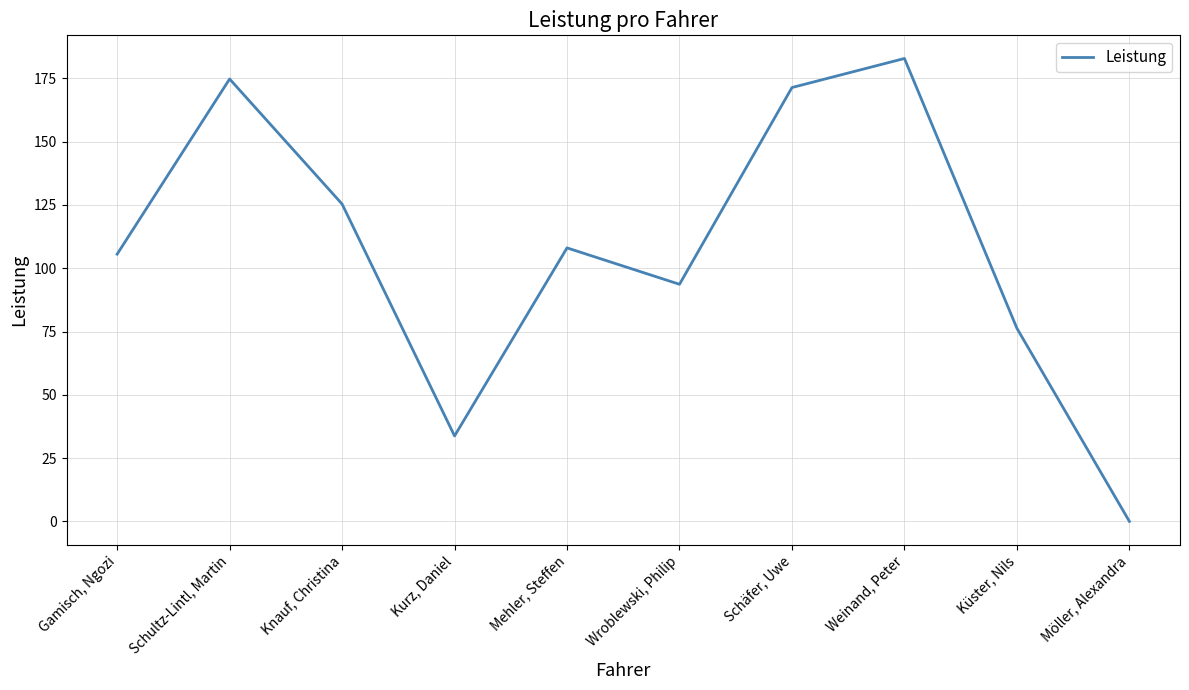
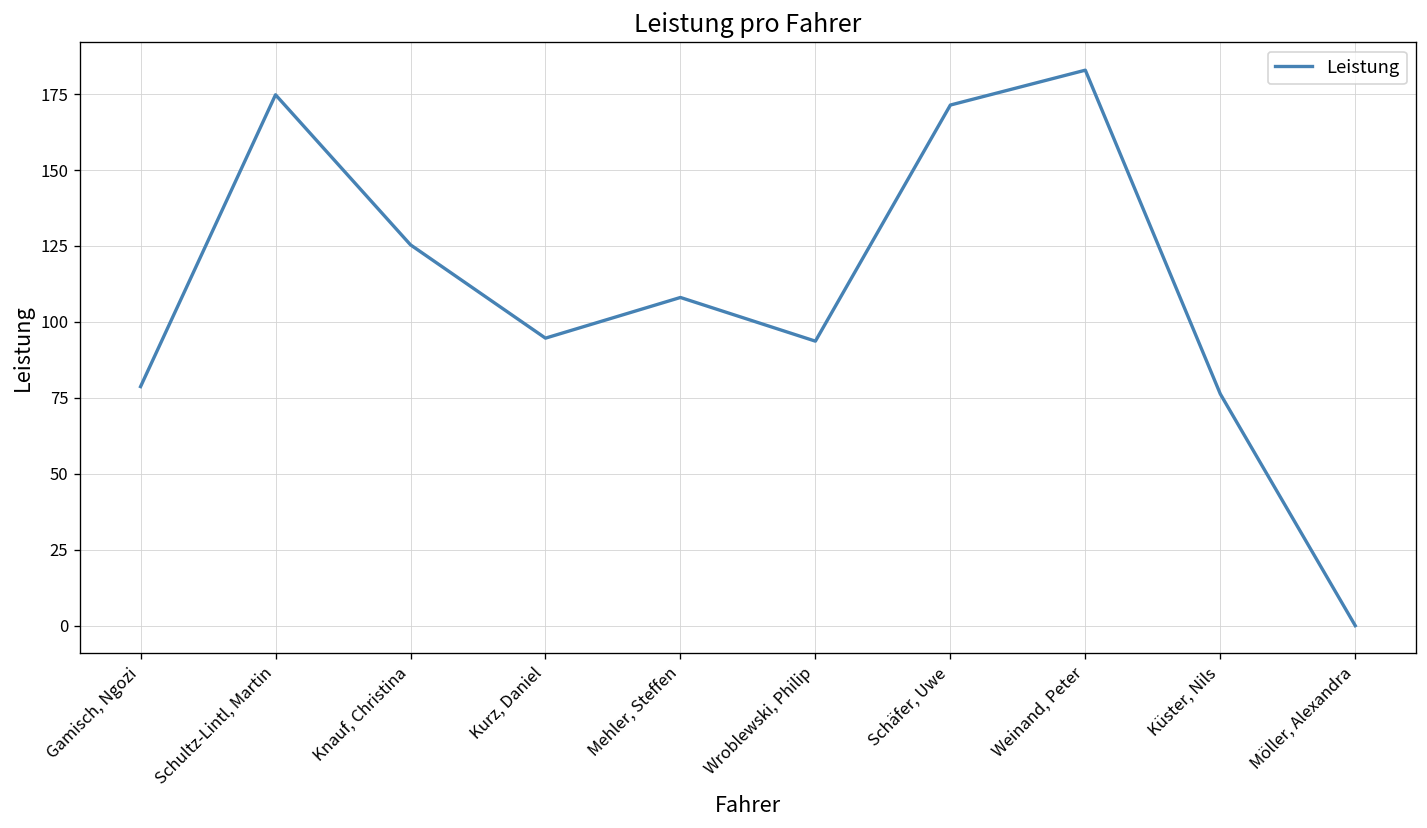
Gamisch, Ngozi: 106 -> 79
Kurz, Daniel: 34 -> 95
